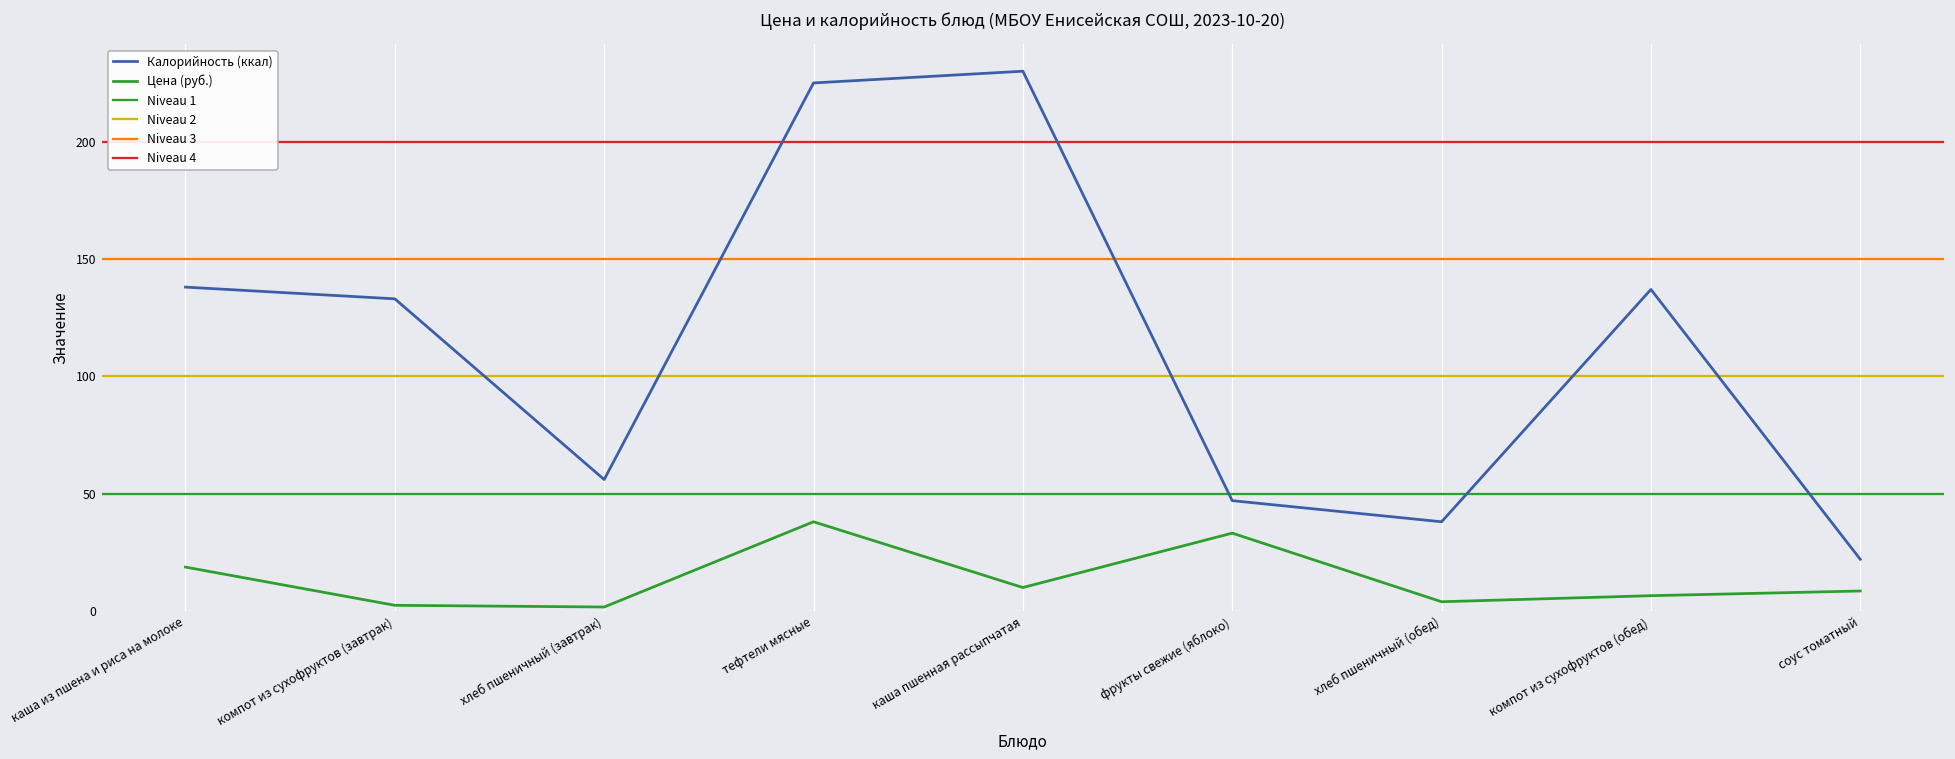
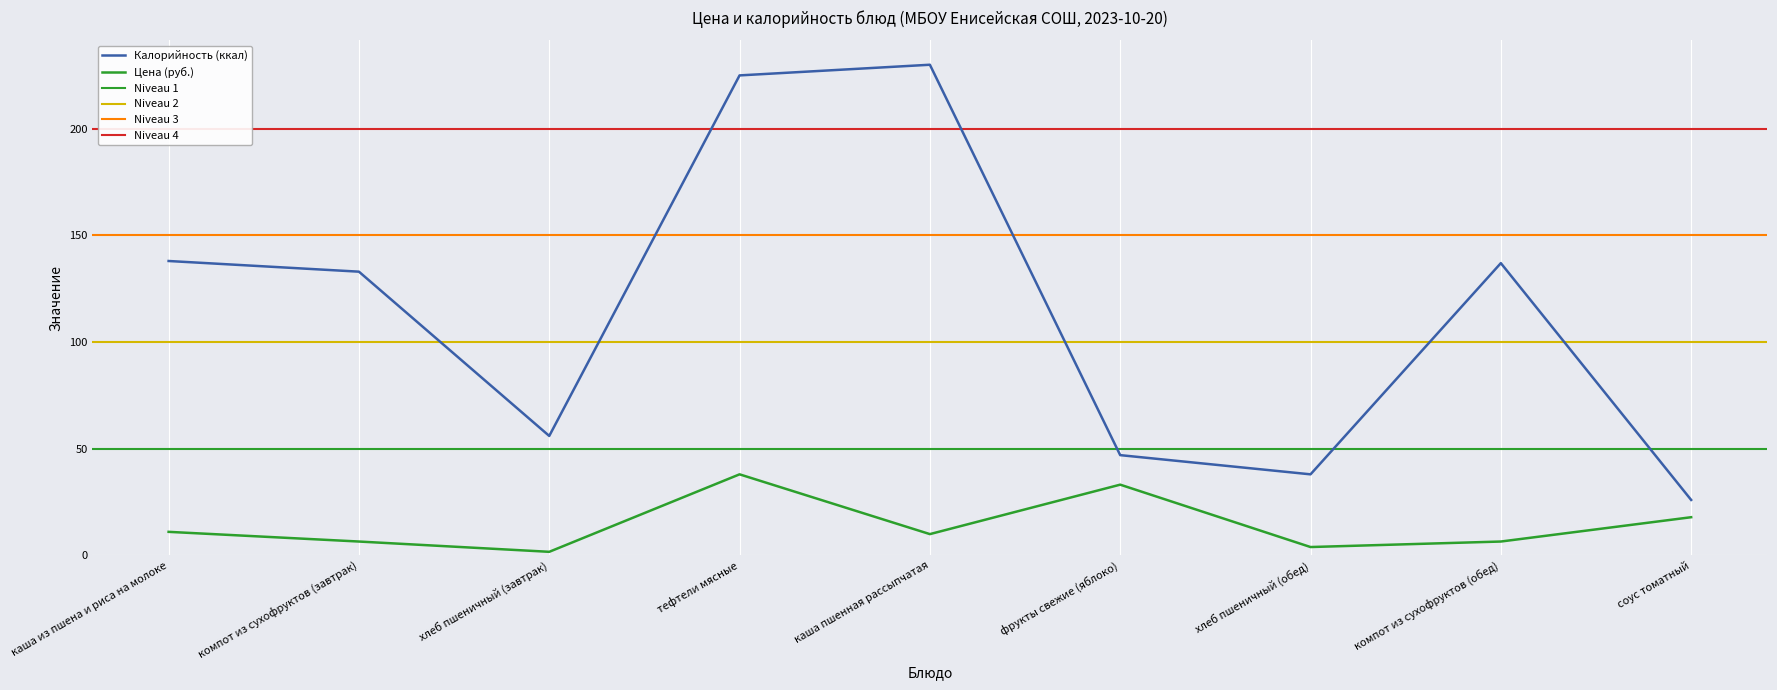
Цена (руб.), каша из пшена и риса на молоке: 19 -> 11
Цена (руб.), компот из сухофруктов (завтрак): 2 -> 7
Калорийность (ккал), соус томатный: 22 -> 26
Цена (руб.), соус томатный: 9 -> 18
